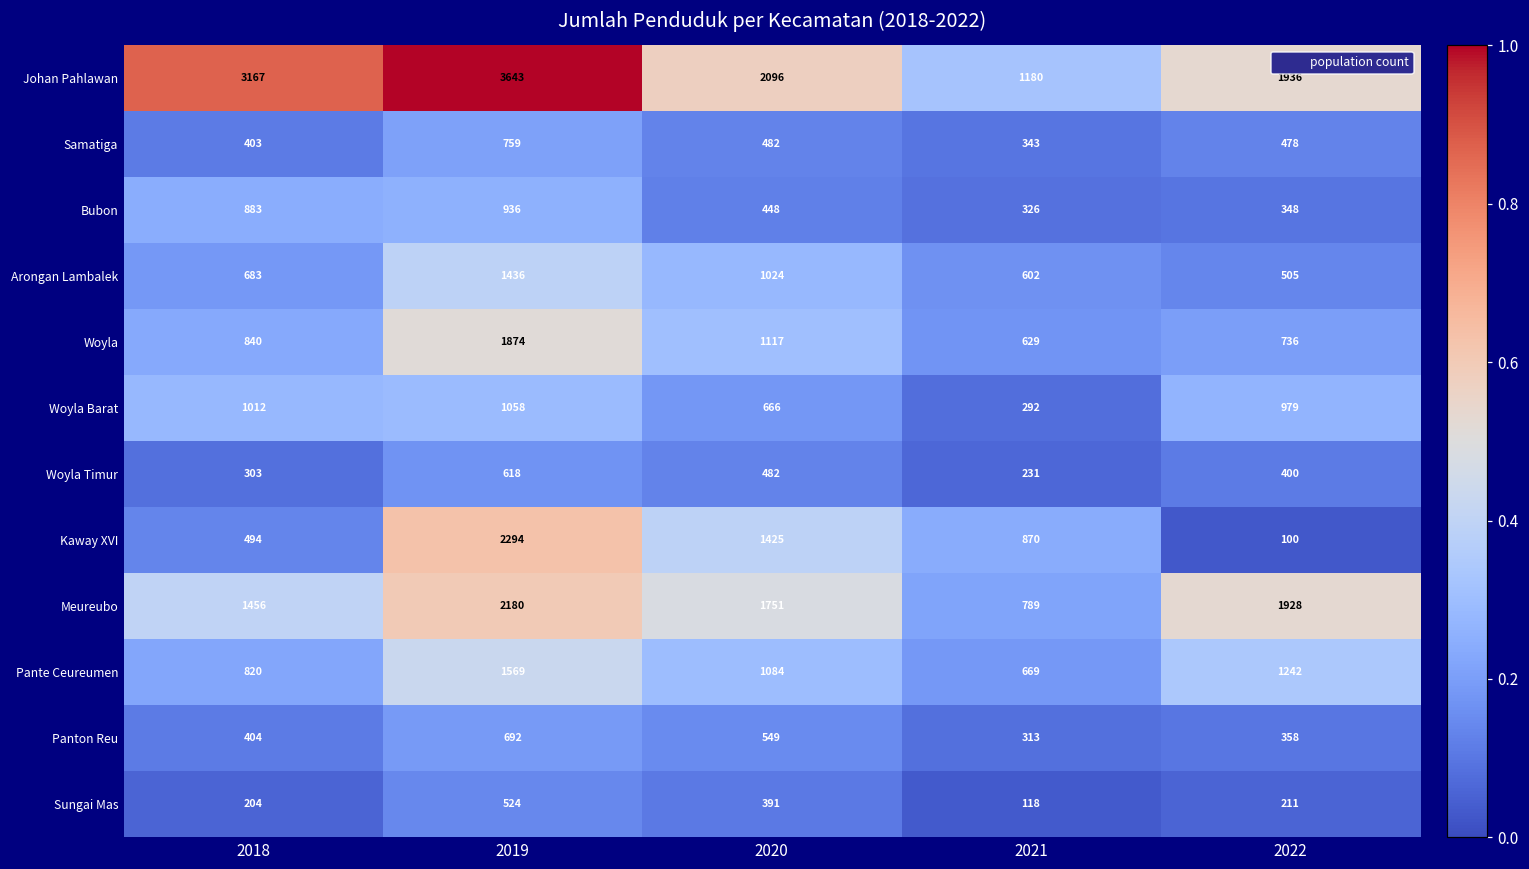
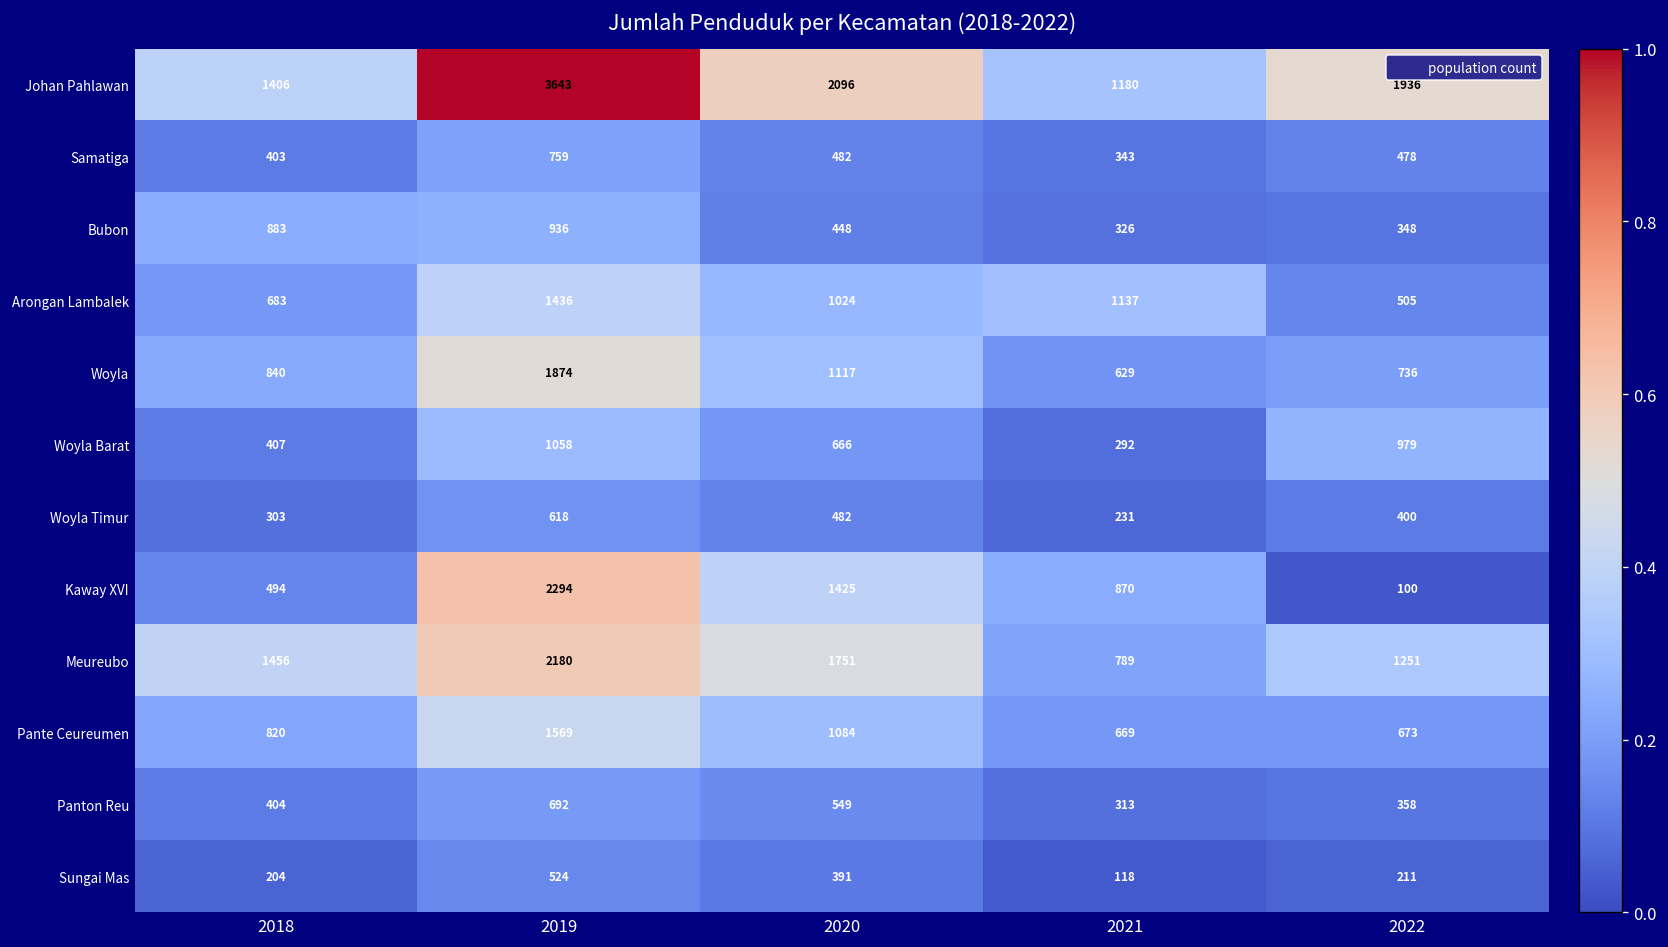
Johan Pahlawan, 2018: 3167 -> 1406
Arongan Lambalek, 2021: 602 -> 1137
Woyla Barat, 2018: 1012 -> 407
Meureubo, 2022: 1928 -> 1251
Pante Ceureumen, 2022: 1242 -> 673
